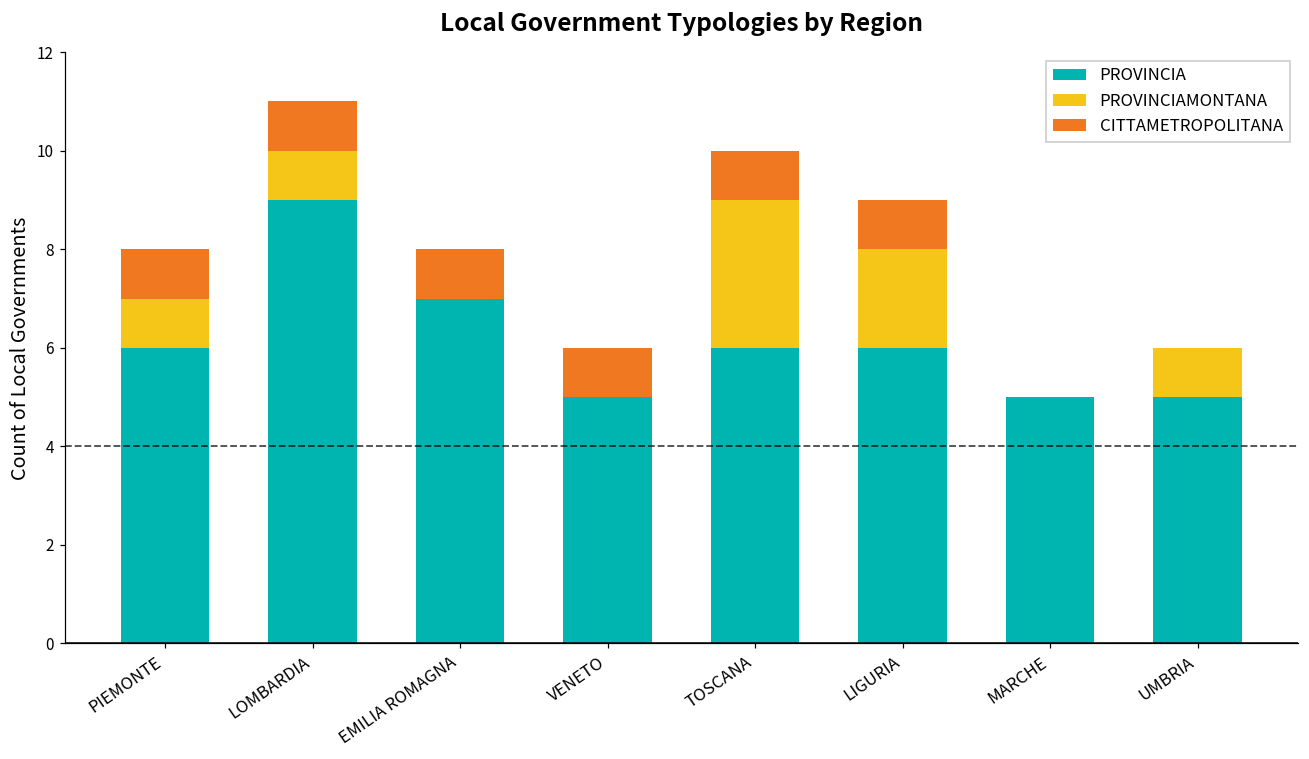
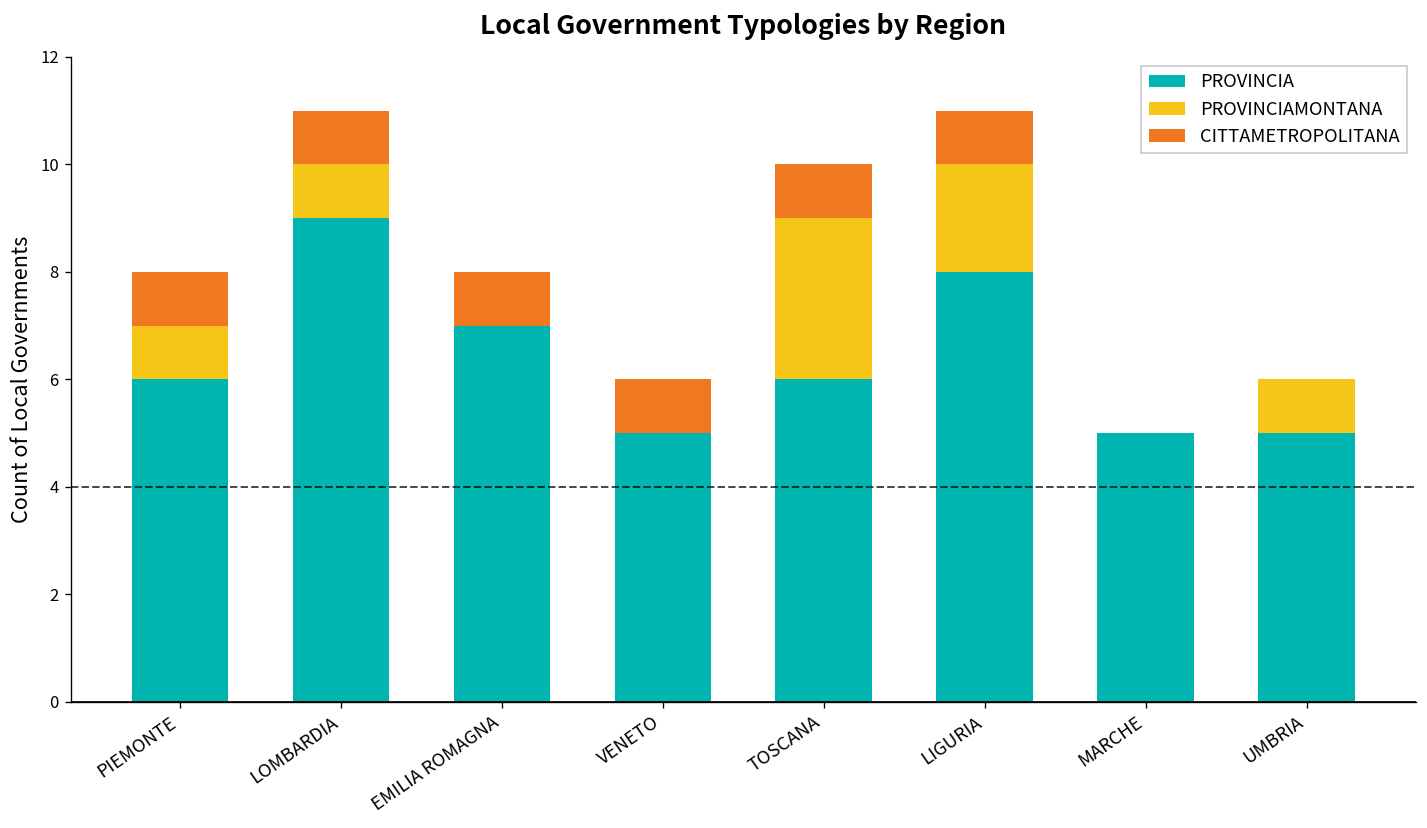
PROVINCIA, LIGURIA: 6 -> 8
